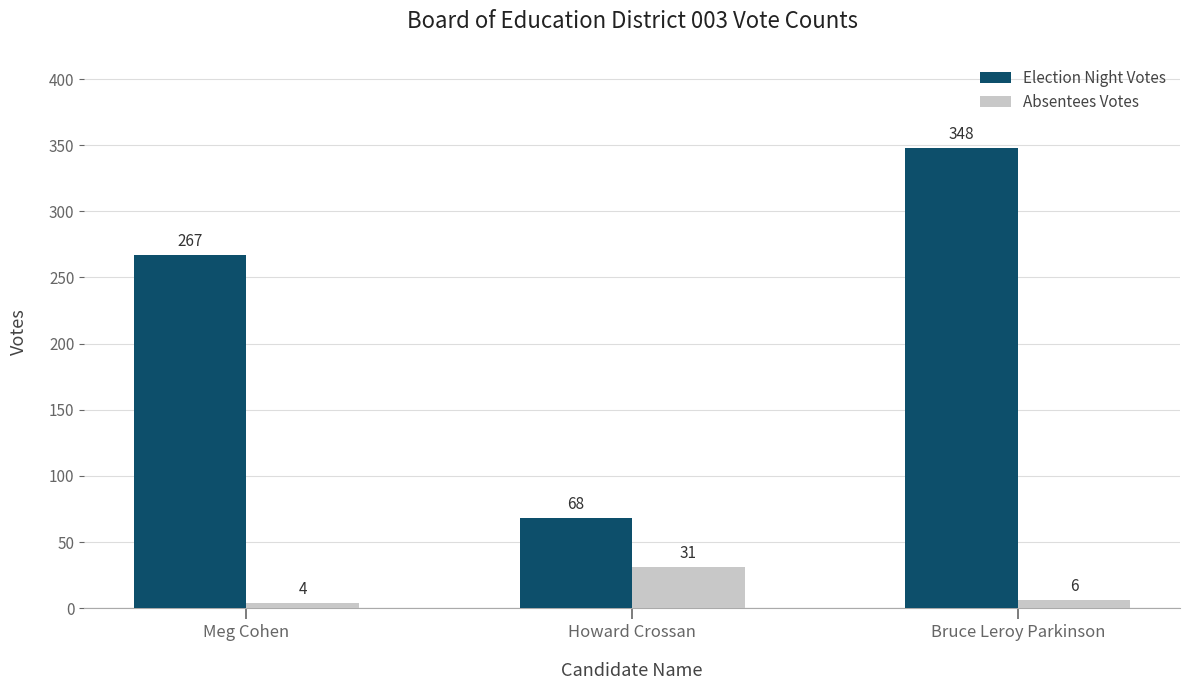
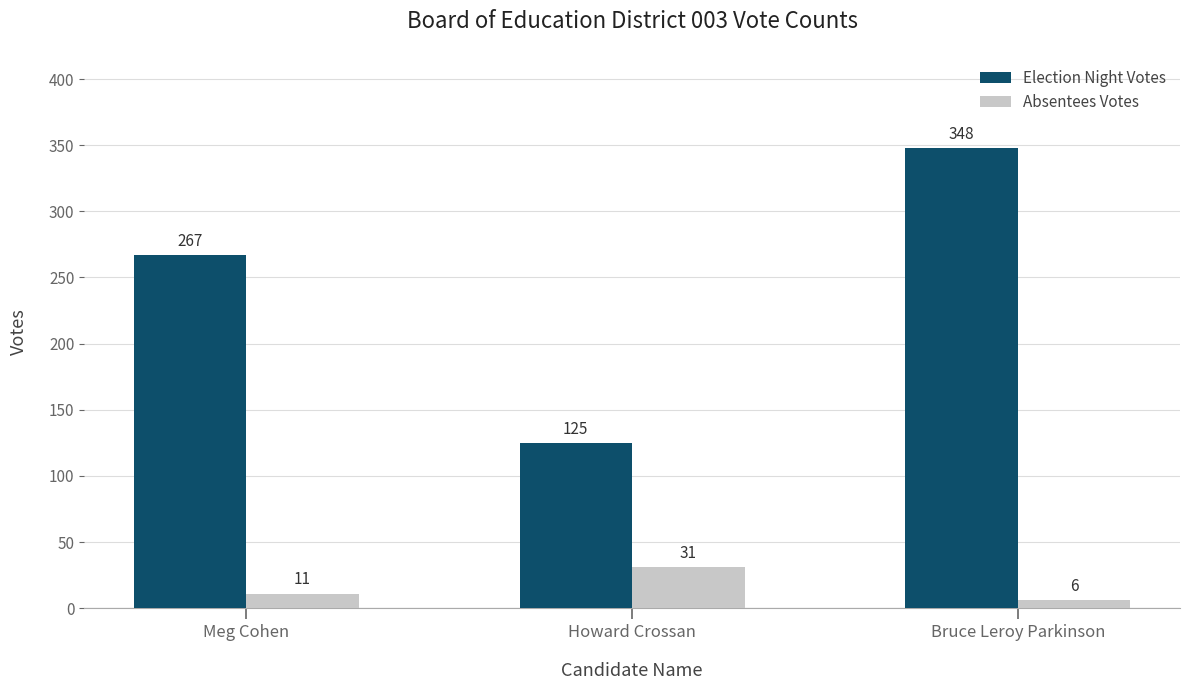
Absentees Votes, Meg Cohen: 4 -> 11
Election Night Votes, Howard Crossan: 68 -> 125
